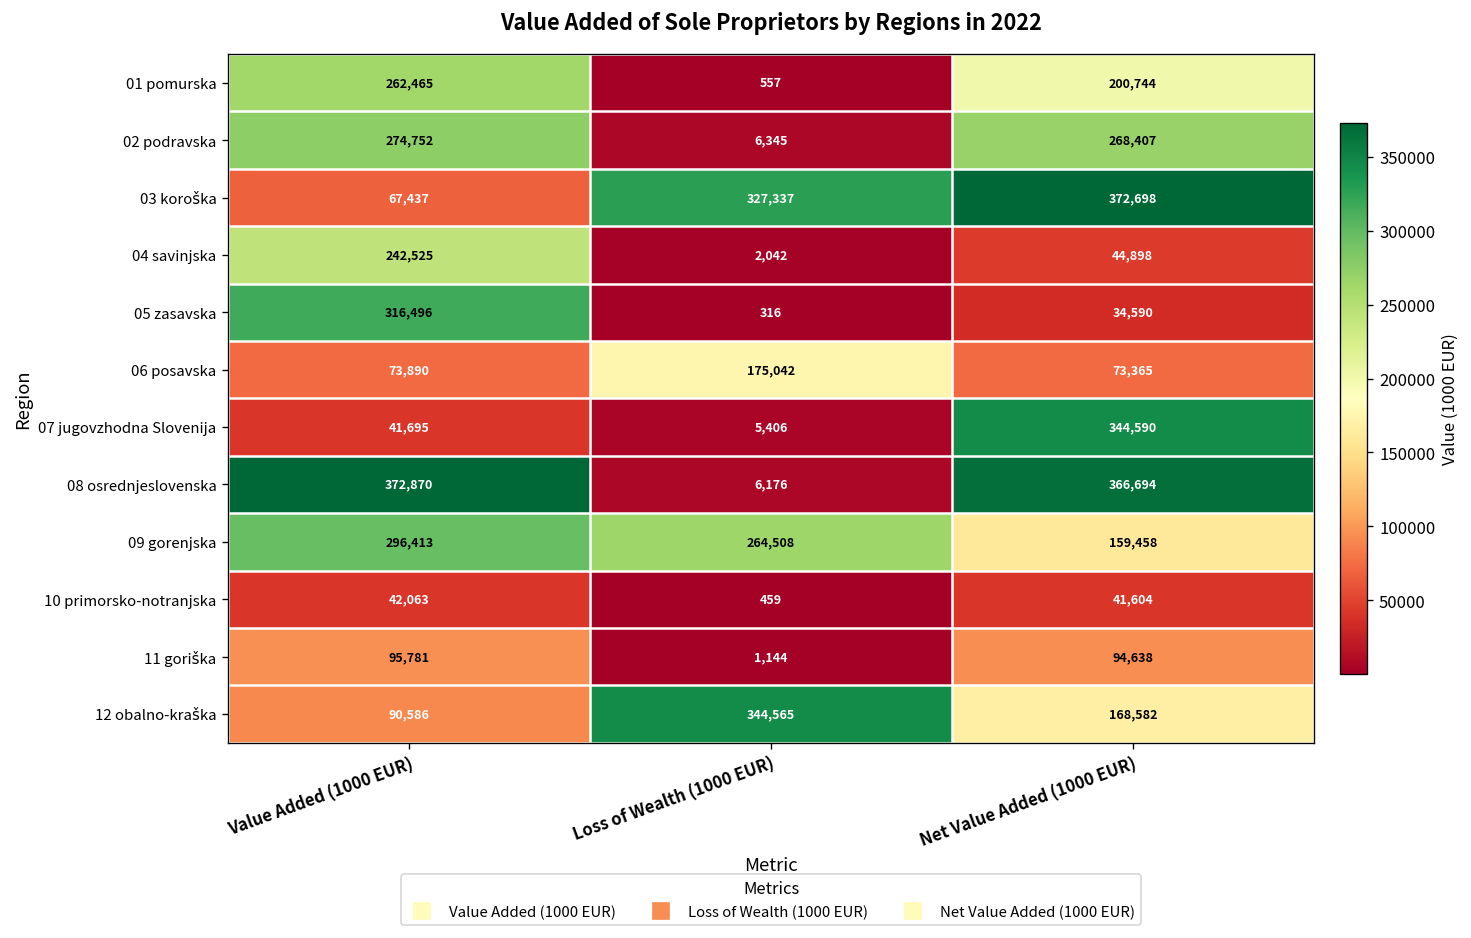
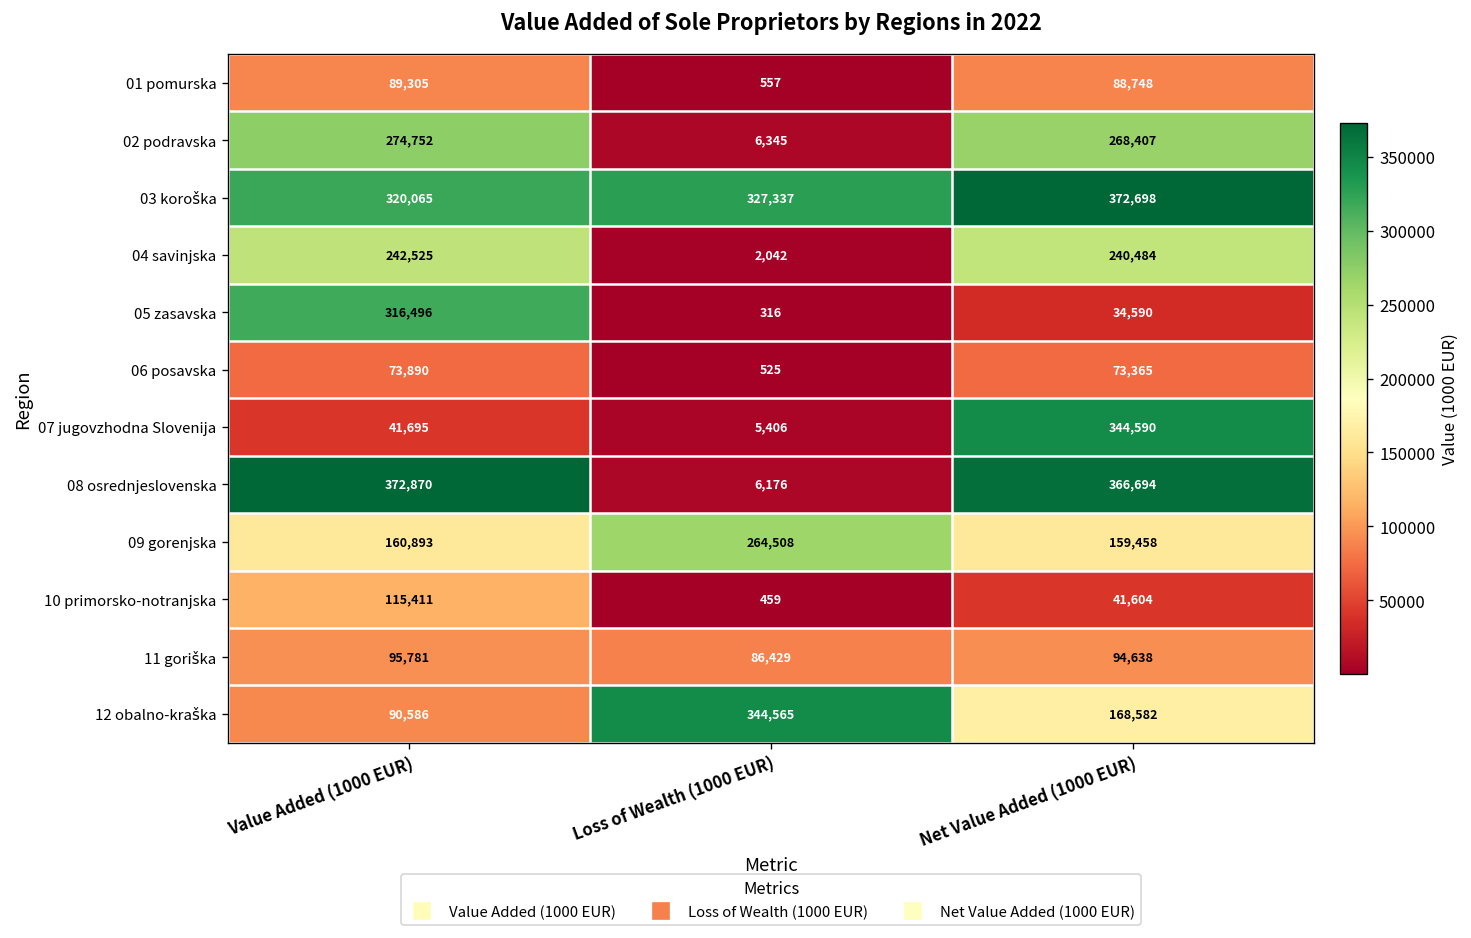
01 pomurska, Value Added (1000 EUR): 262,465 -> 89,305
01 pomurska, Net Value Added (1000 EUR): 200,744 -> 88,748
03 koroška, Value Added (1000 EUR): 67,437 -> 320,065
04 savinjska, Net Value Added (1000 EUR): 44,898 -> 240,484
06 posavska, Loss of Wealth (1000 EUR): 175,042 -> 525
09 gorenjska, Value Added (1000 EUR): 296,413 -> 160,893
10 primorsko-notranjska, Value Added (1000 EUR): 42,063 -> 115,411
11 goriška, Loss of Wealth (1000 EUR): 1,144 -> 86,429
